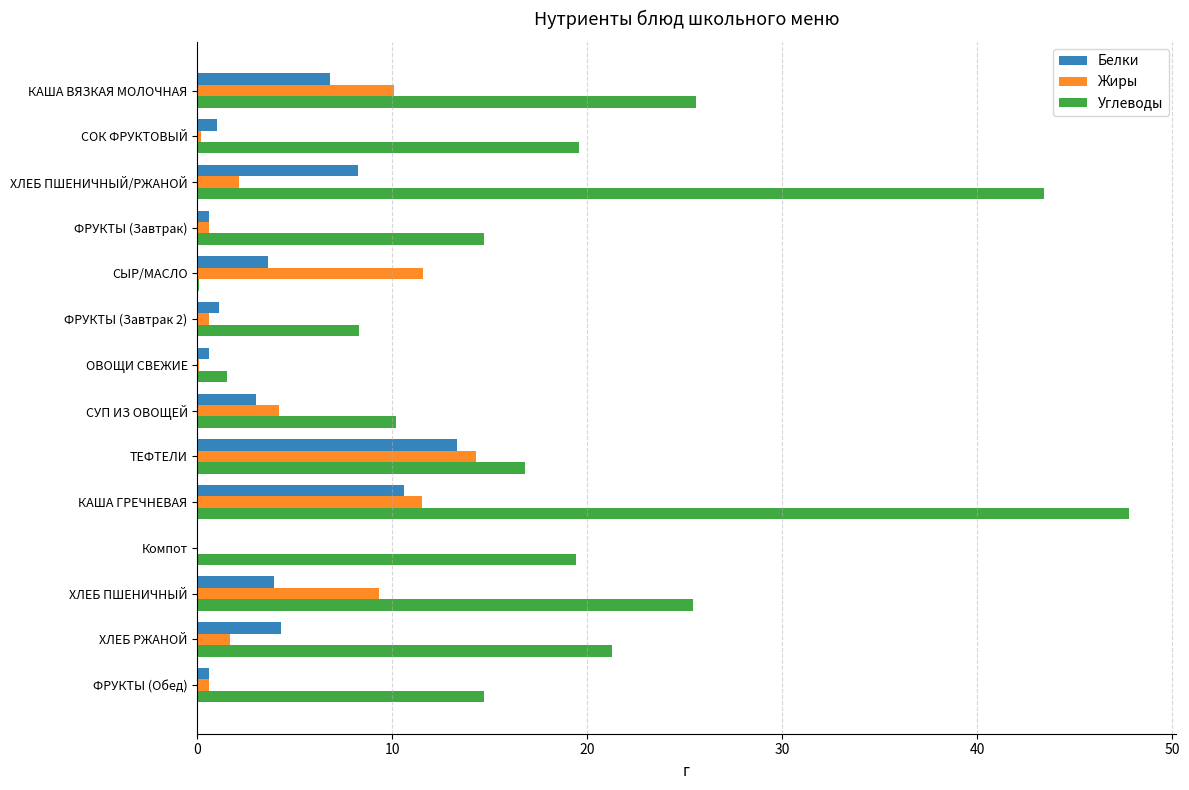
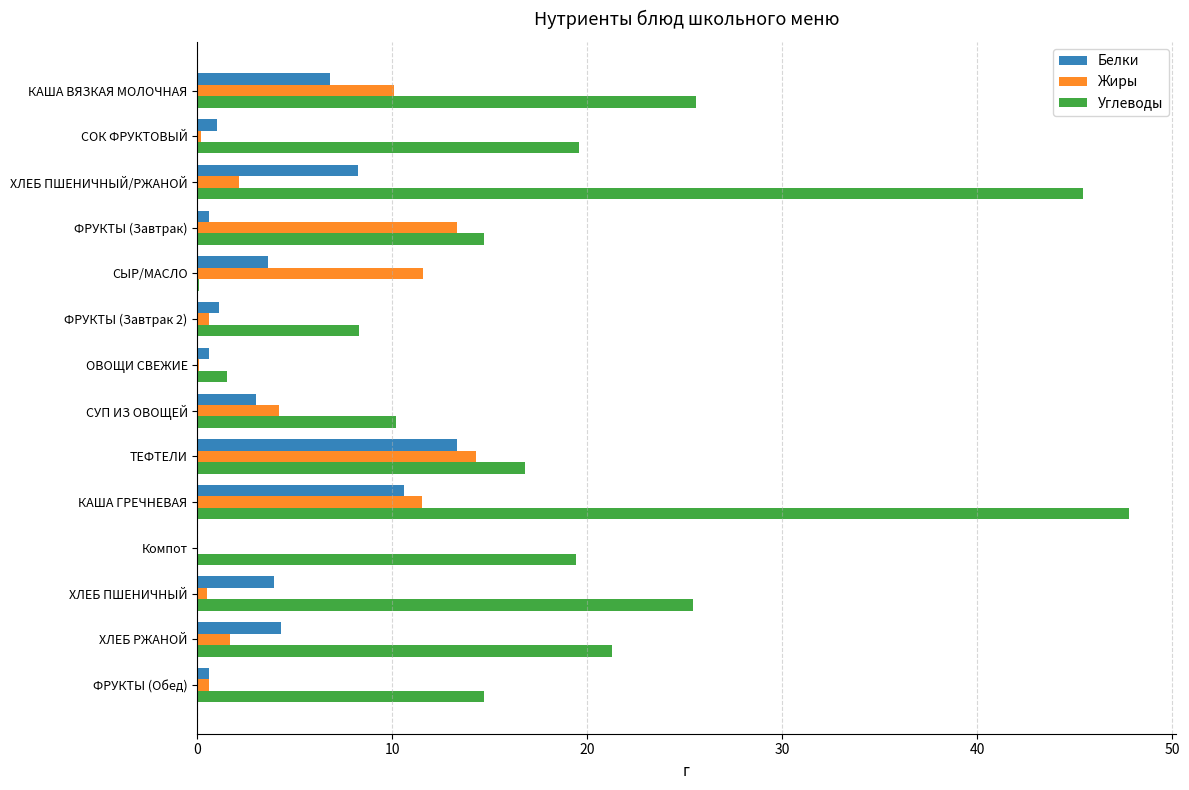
Углеводы, ХЛЕБ ПШЕНИЧНЫЙ/РЖАНОЙ: 43.4 -> 45.5
Жиры, ФРУКТЫ (Завтрак): 0.6 -> 13.3
Жиры, ХЛЕБ ПШЕНИЧНЫЙ: 9.3 -> 0.5
